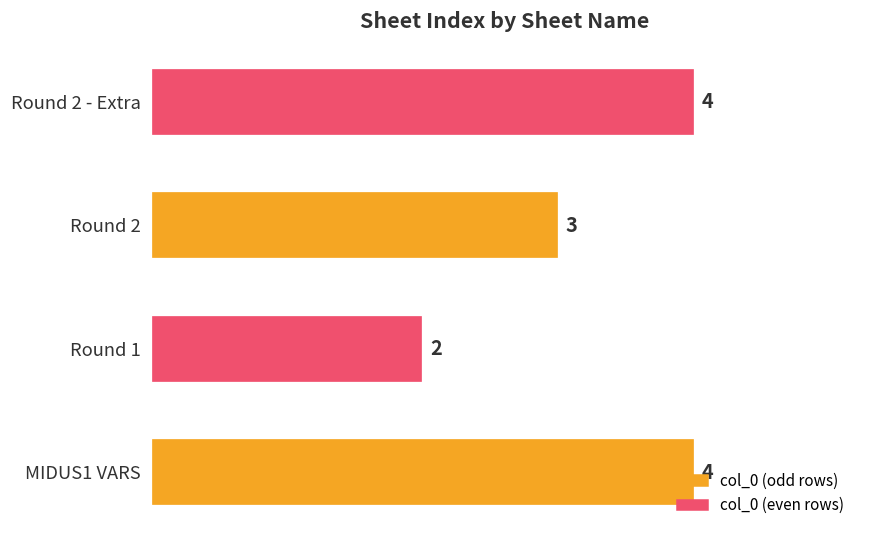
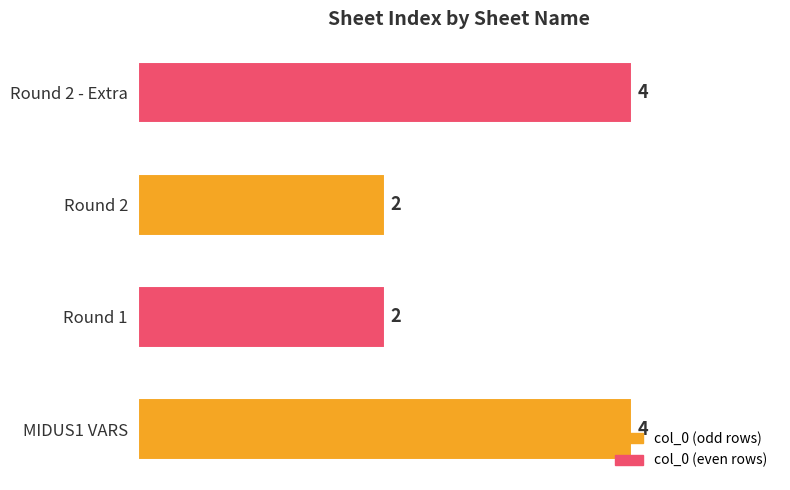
Round 2: 3 -> 2
